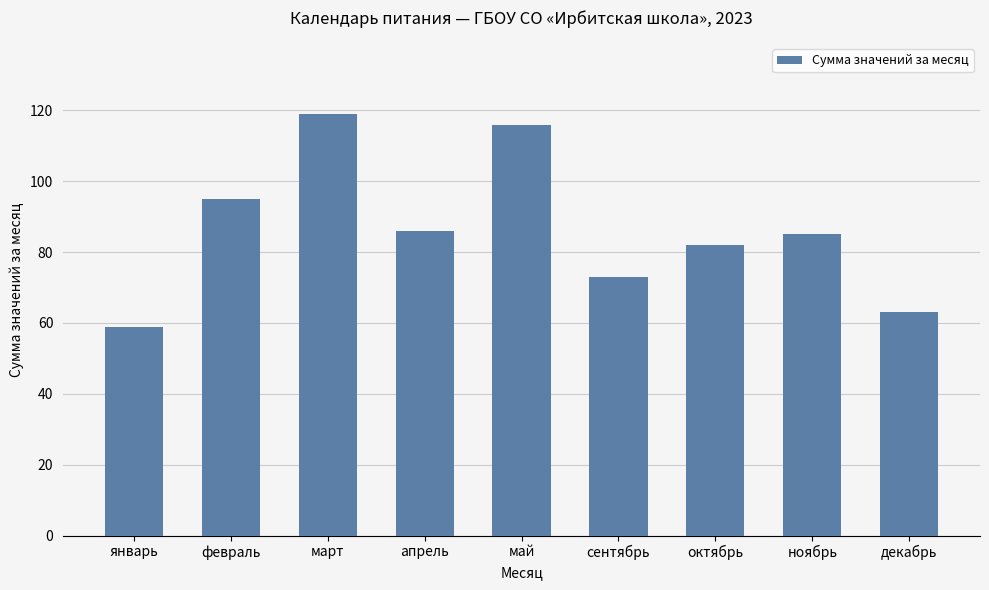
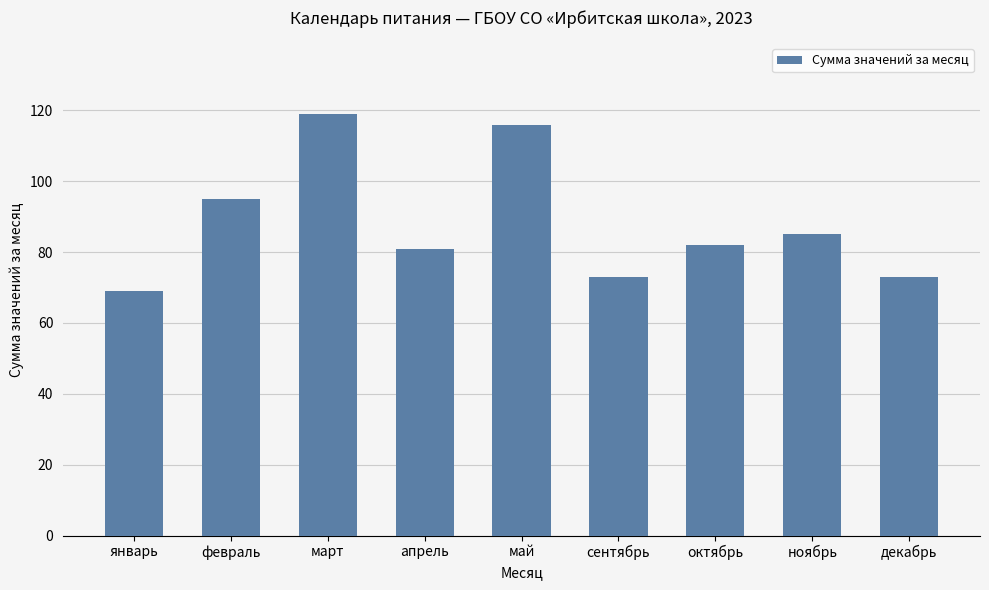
январь: 59 -> 69
апрель: 86 -> 81
декабрь: 63 -> 73
